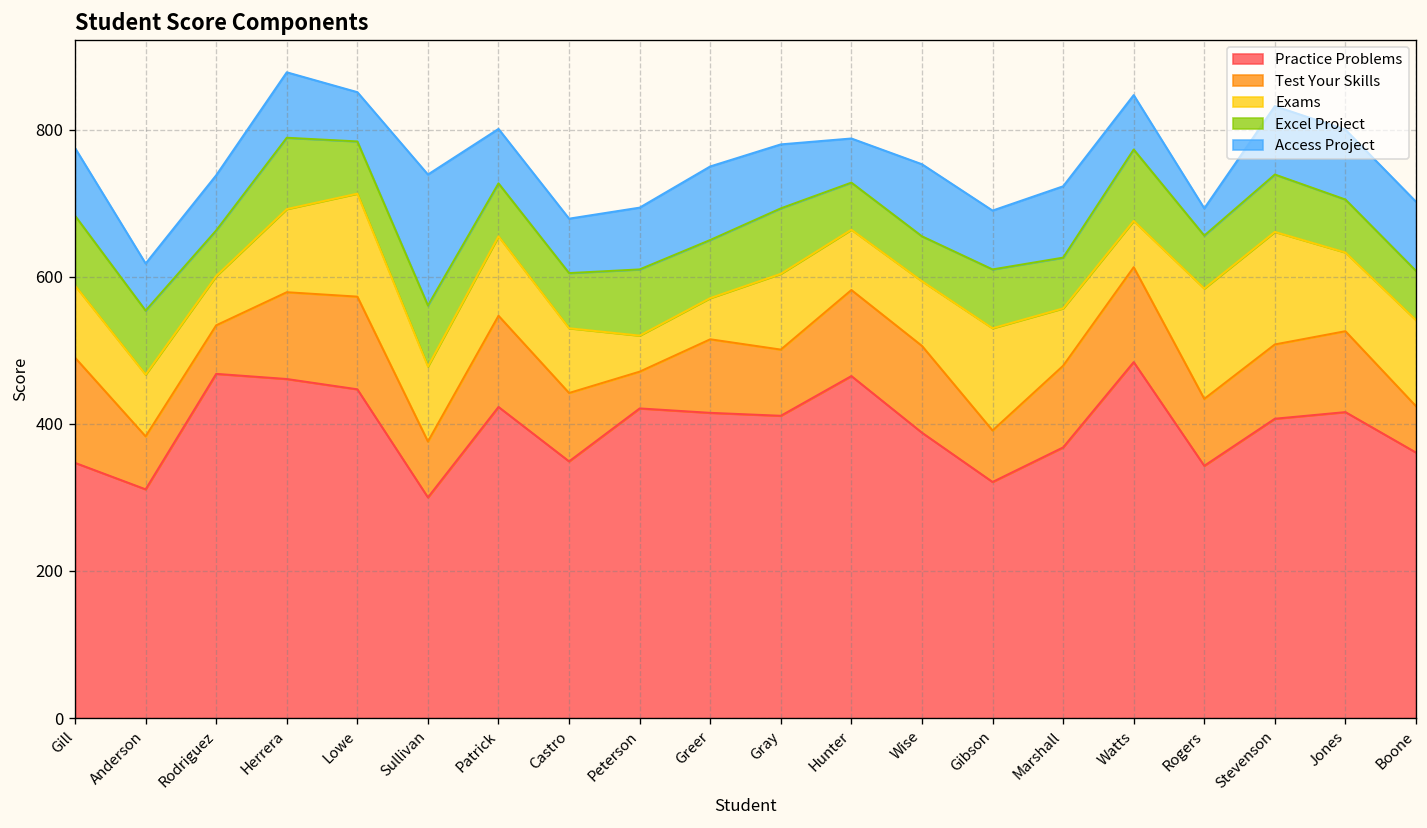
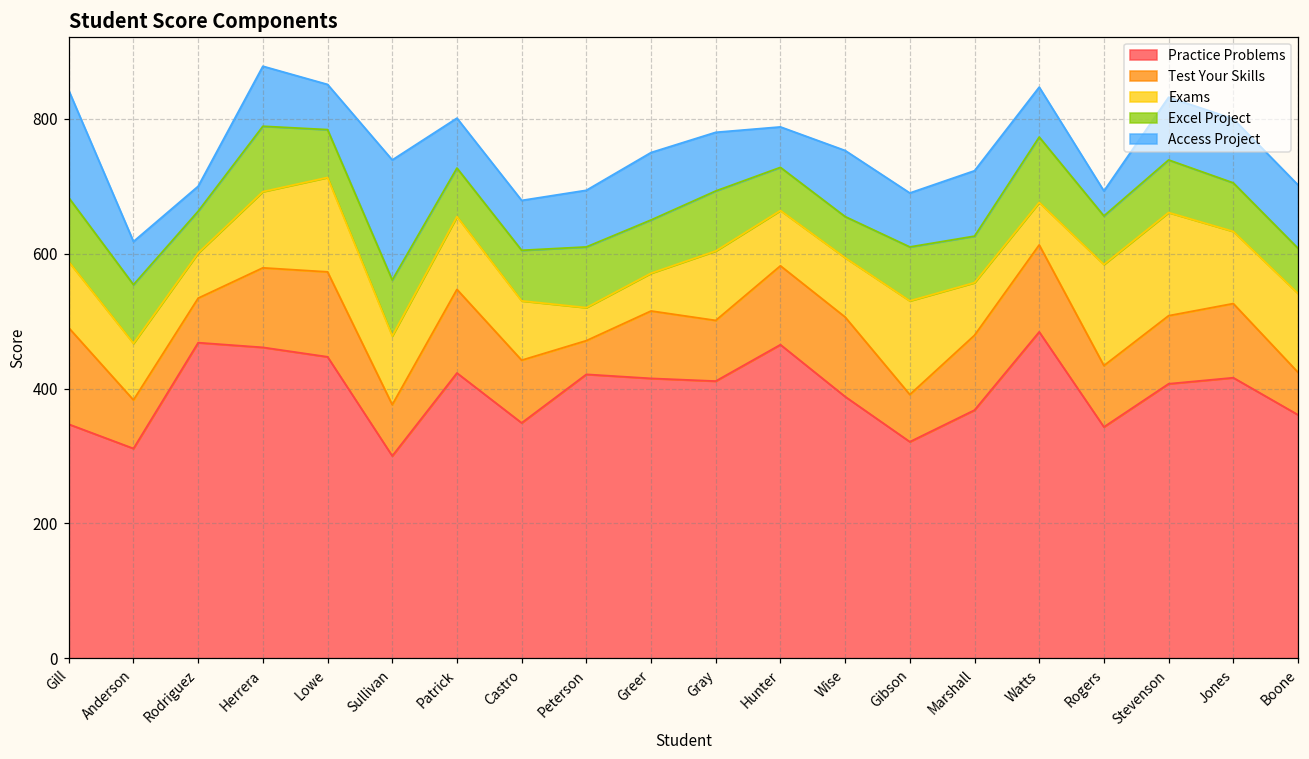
Access Project, Gill: 90 -> 160
Access Project, Rodriguez: 80 -> 40
